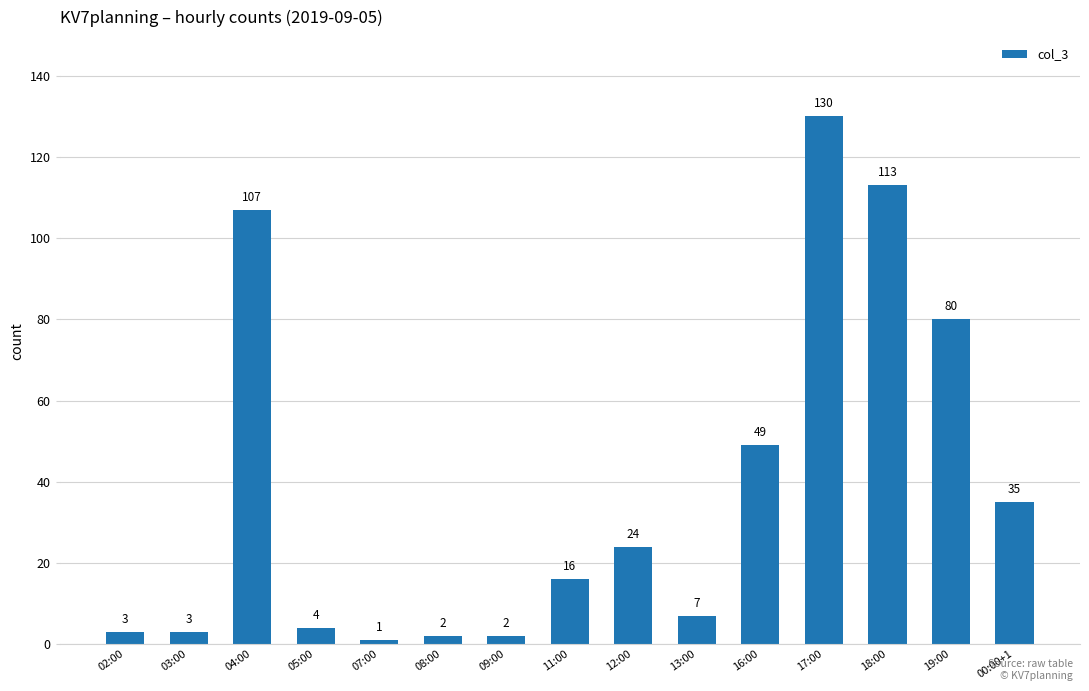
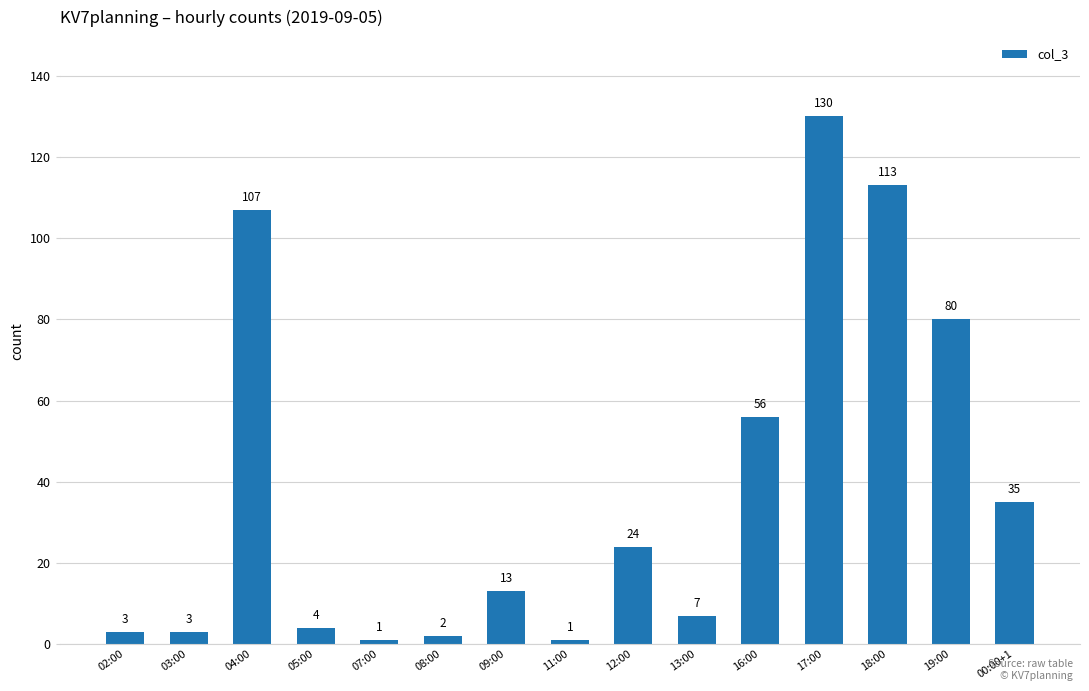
09:00: 2 -> 13
11:00: 16 -> 1
16:00: 49 -> 56
